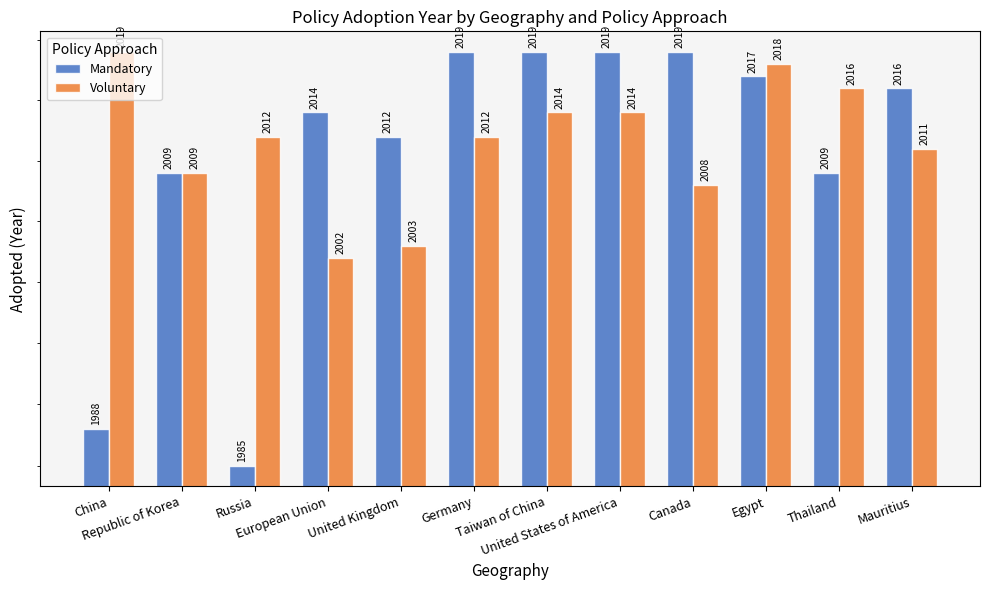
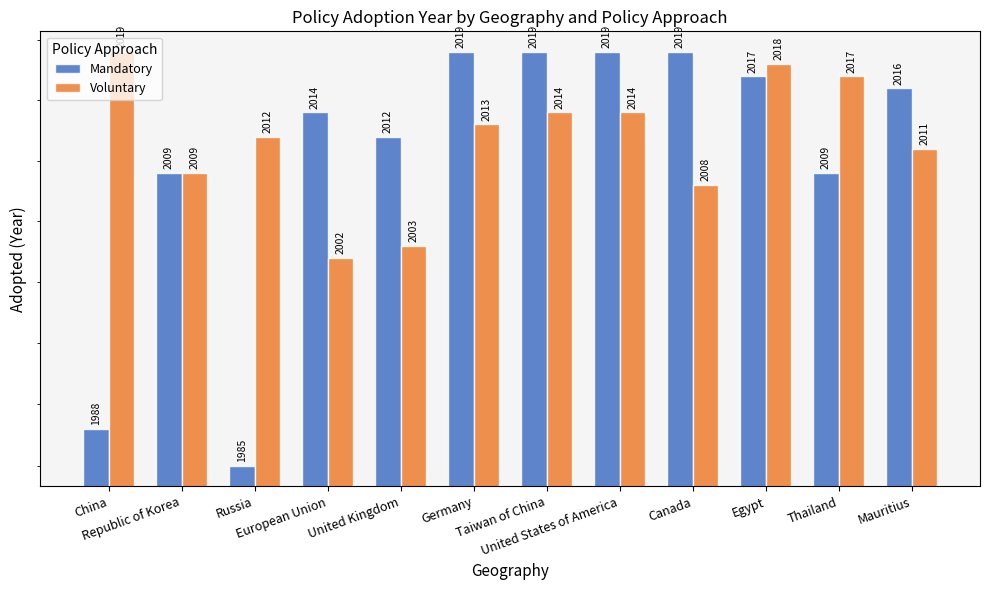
Voluntary, Germany: 2012 -> 2013
Voluntary, Thailand: 2016 -> 2017
